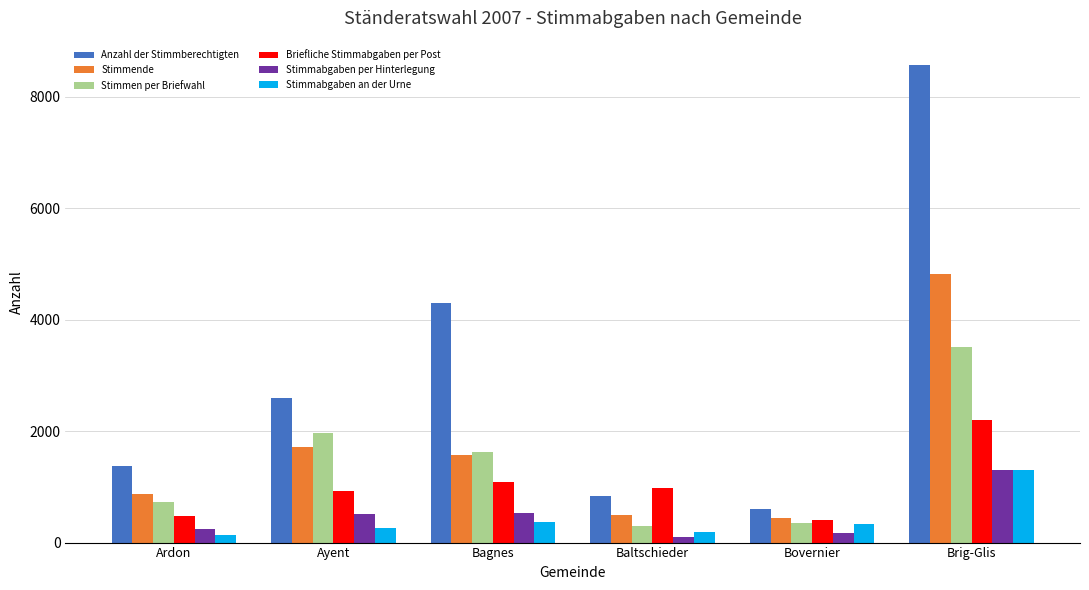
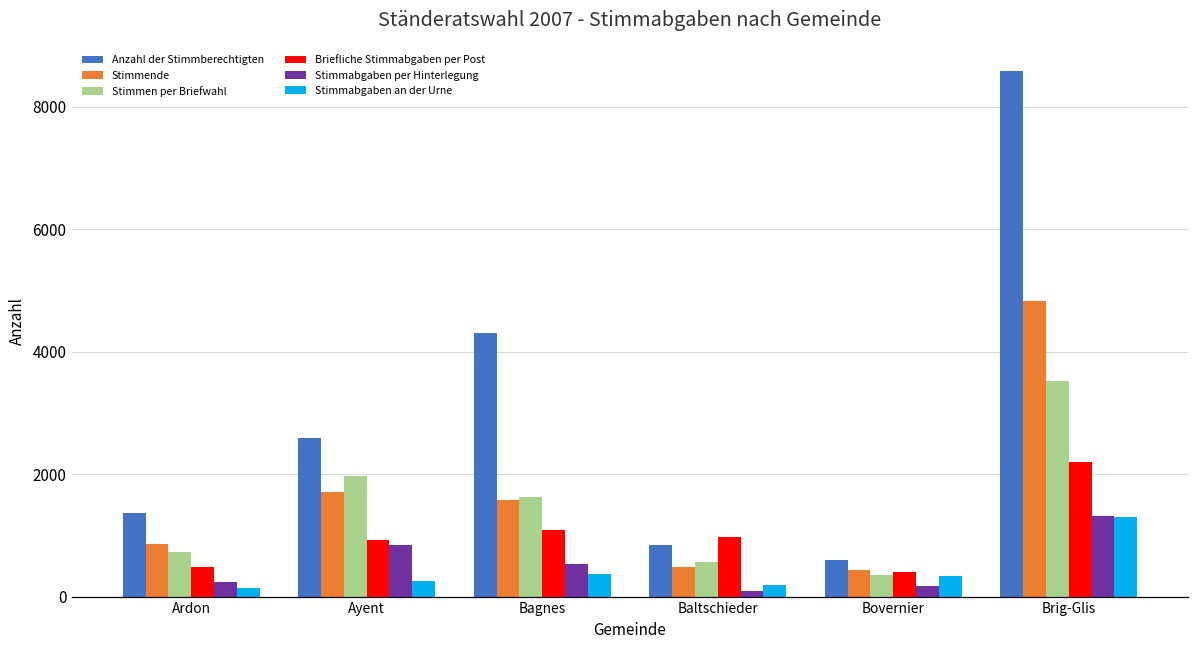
Stimmabgaben per Hinterlegung, Ayent: 500 -> 800
Stimmen per Briefwahl, Baltschieder: 300 -> 600
